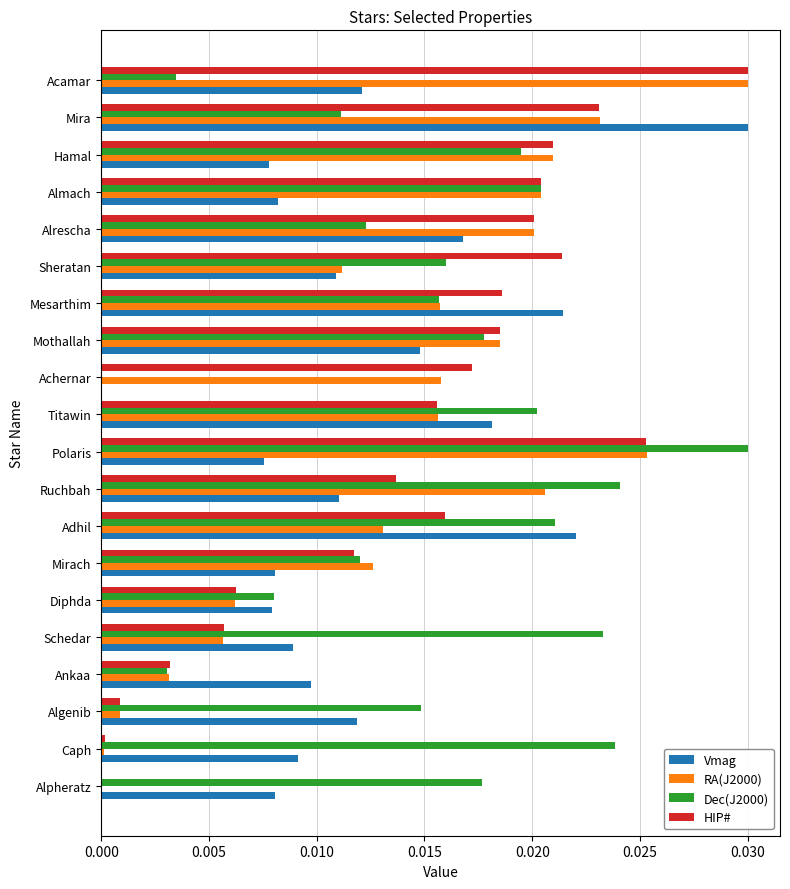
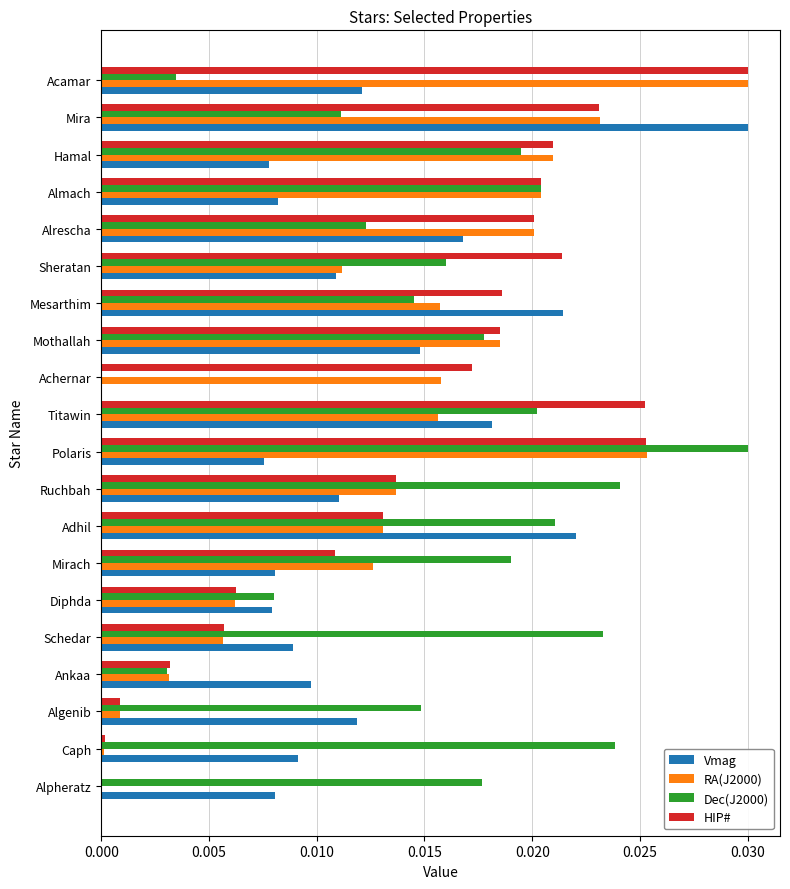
Dec(J2000), Mesarthim: 0.0157 -> 0.0145
HIP#, Titawin: 0.0156 -> 0.0253
RA(J2000), Ruchbah: 0.0206 -> 0.0137
HIP#, Adhil: 0.0160 -> 0.0131
HIP#, Mirach: 0.0117 -> 0.0109
Dec(J2000), Mirach: 0.0120 -> 0.0190
